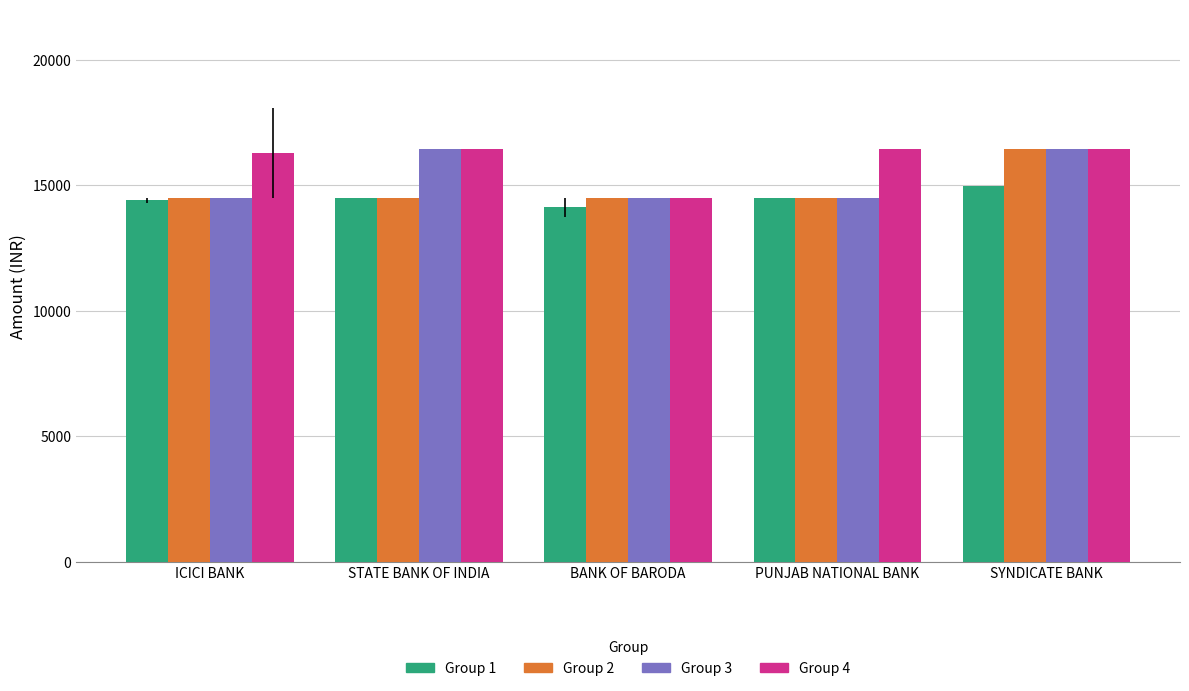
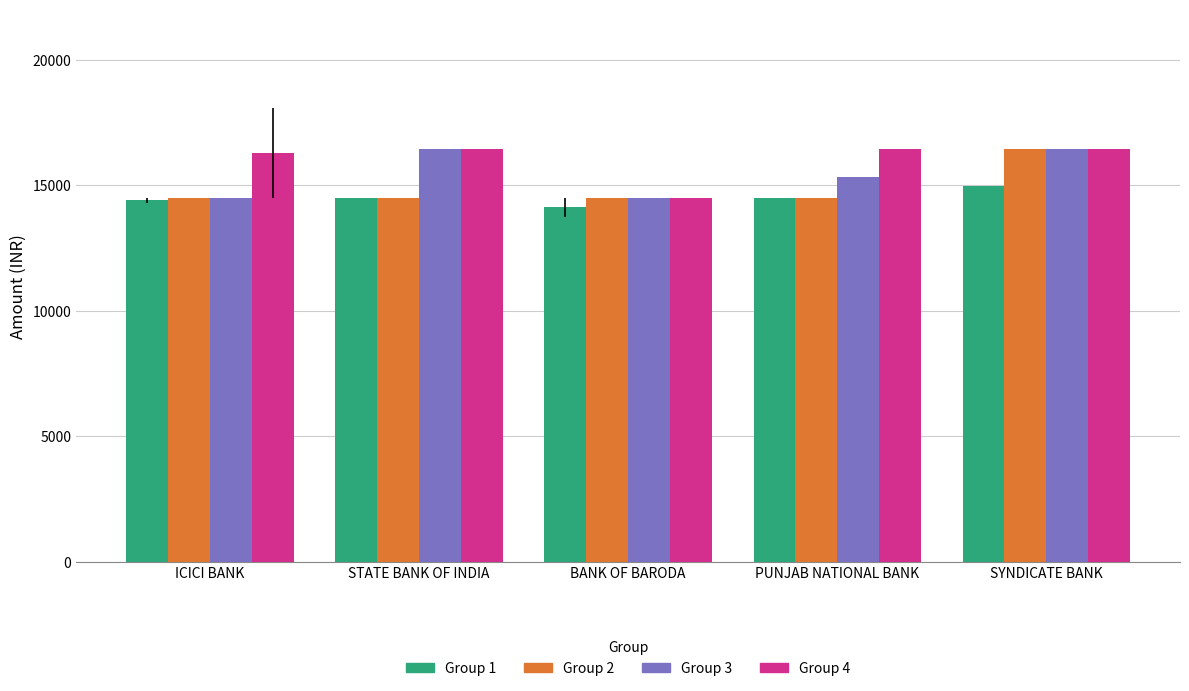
Group 3, PUNJAB NATIONAL BANK: 14500 -> 15300
